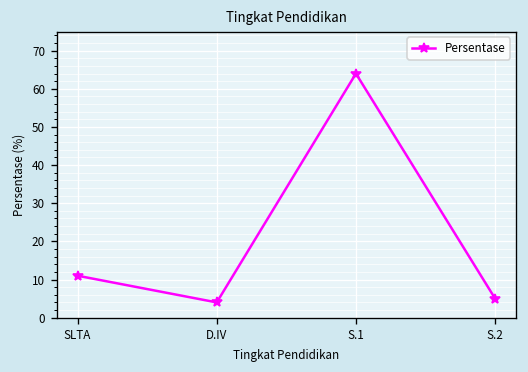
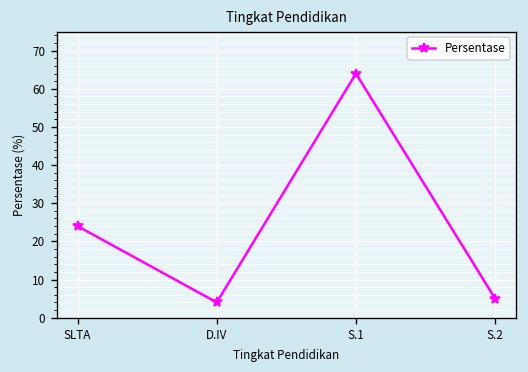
SLTA: 11 -> 24
